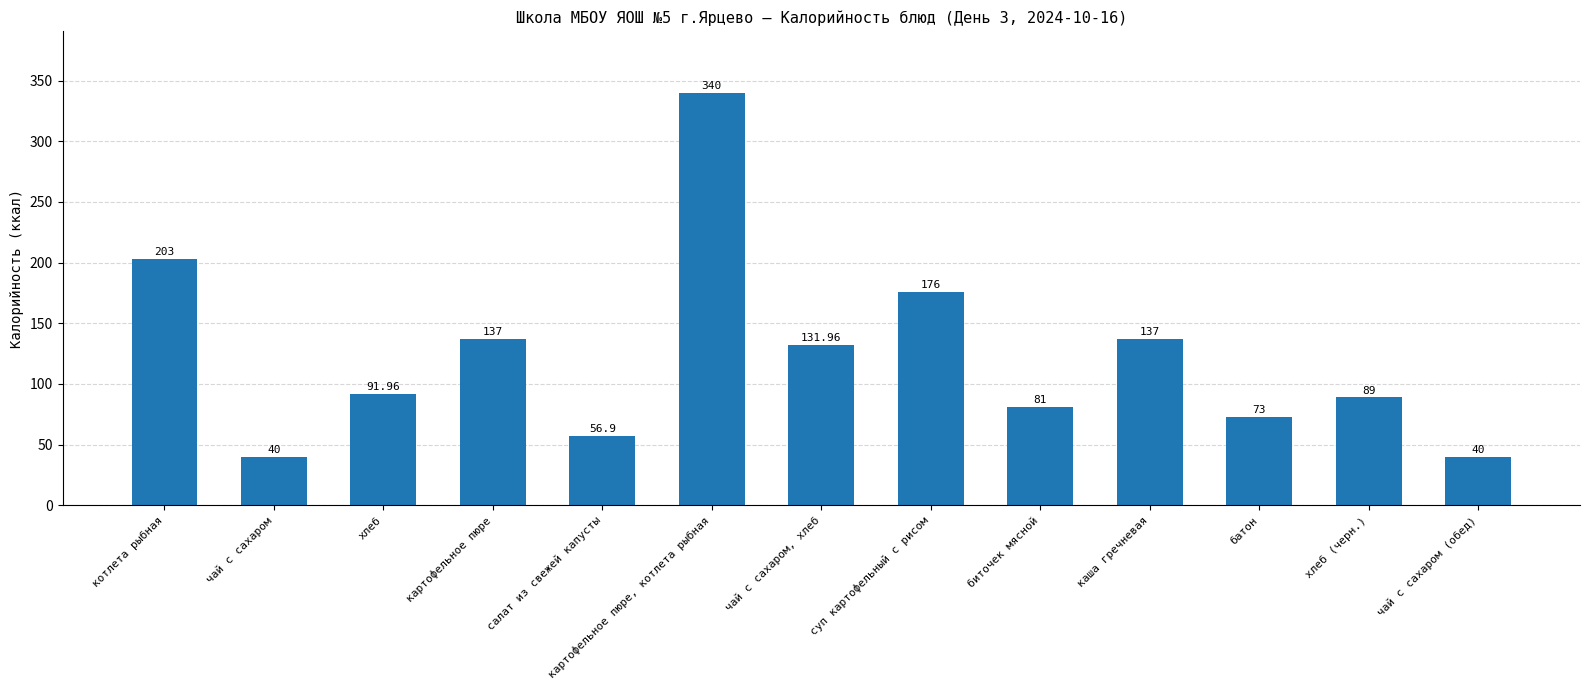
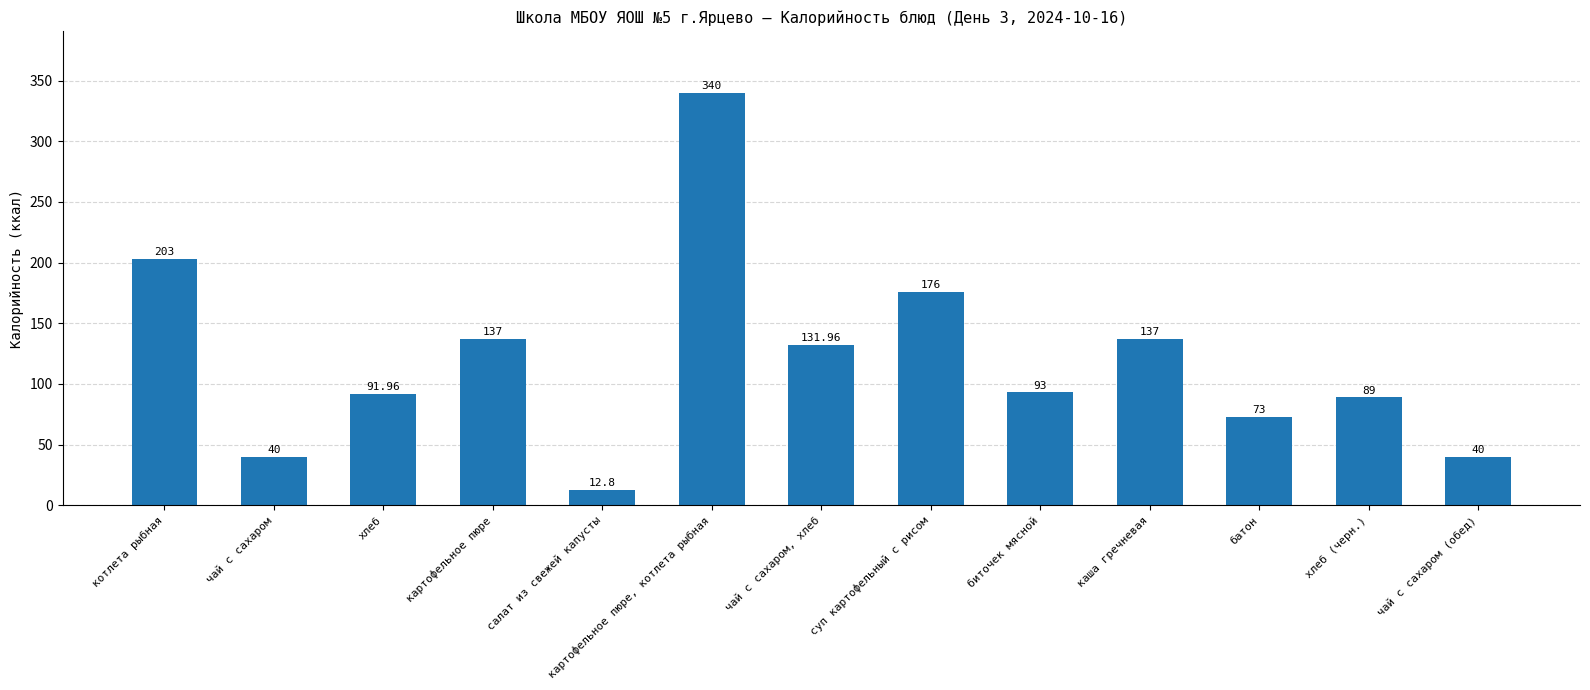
салат из свежей капусты: 56.9 -> 12.8
биточек мясной: 81 -> 93
